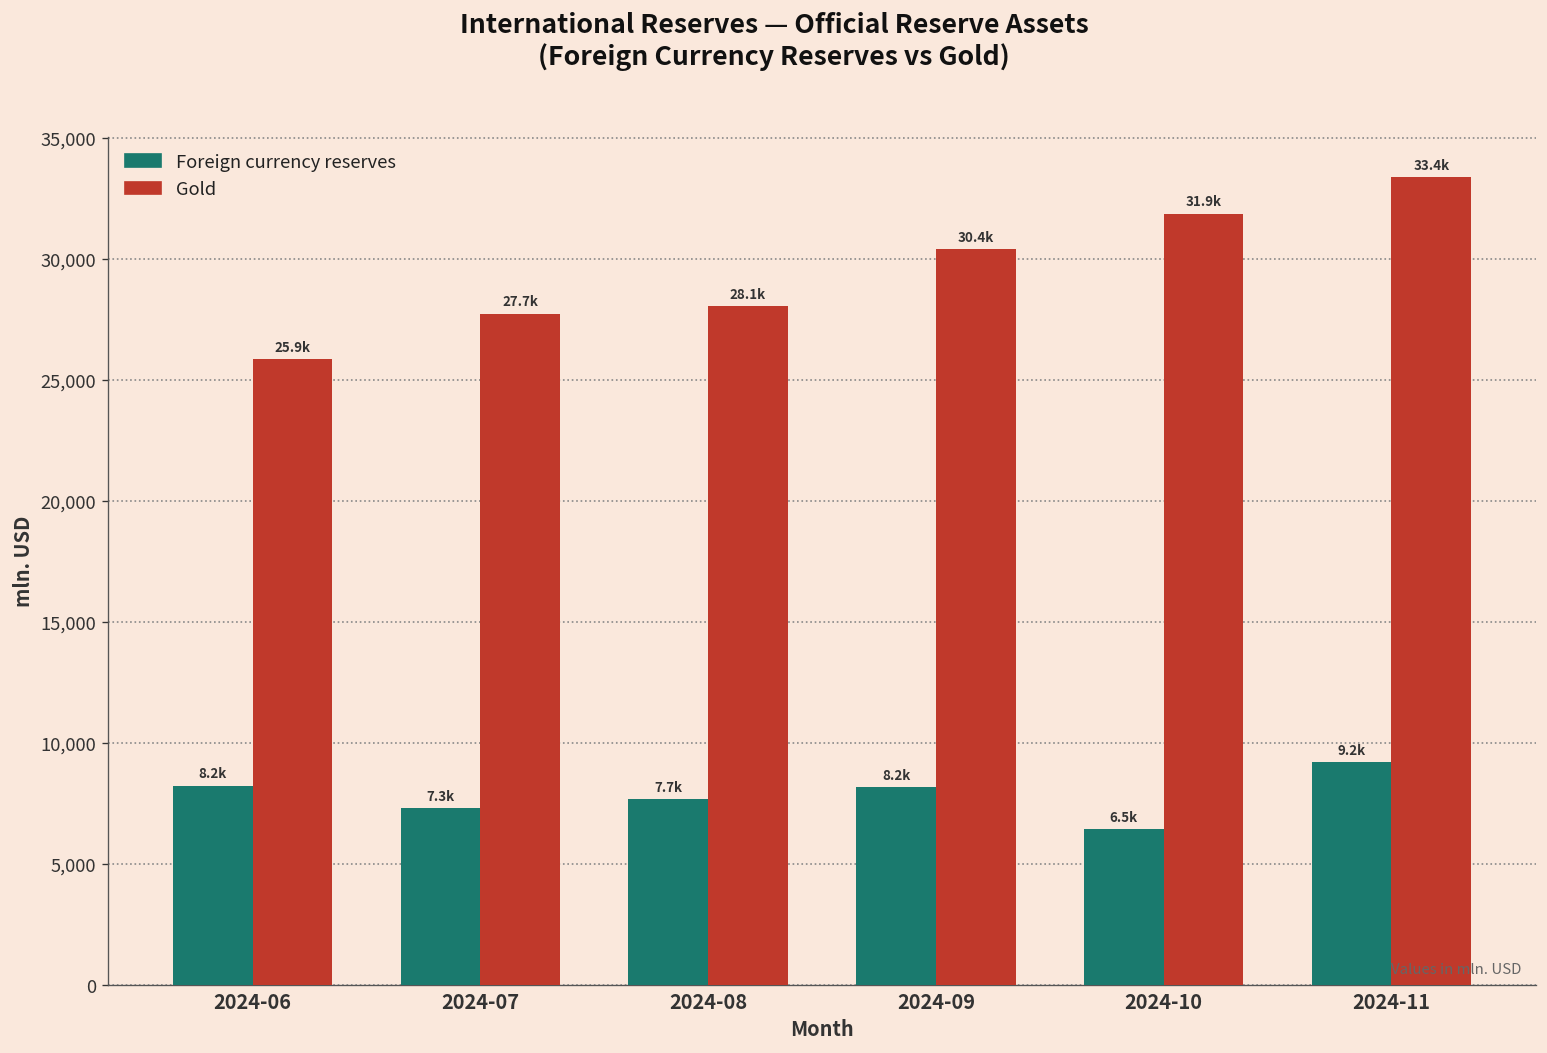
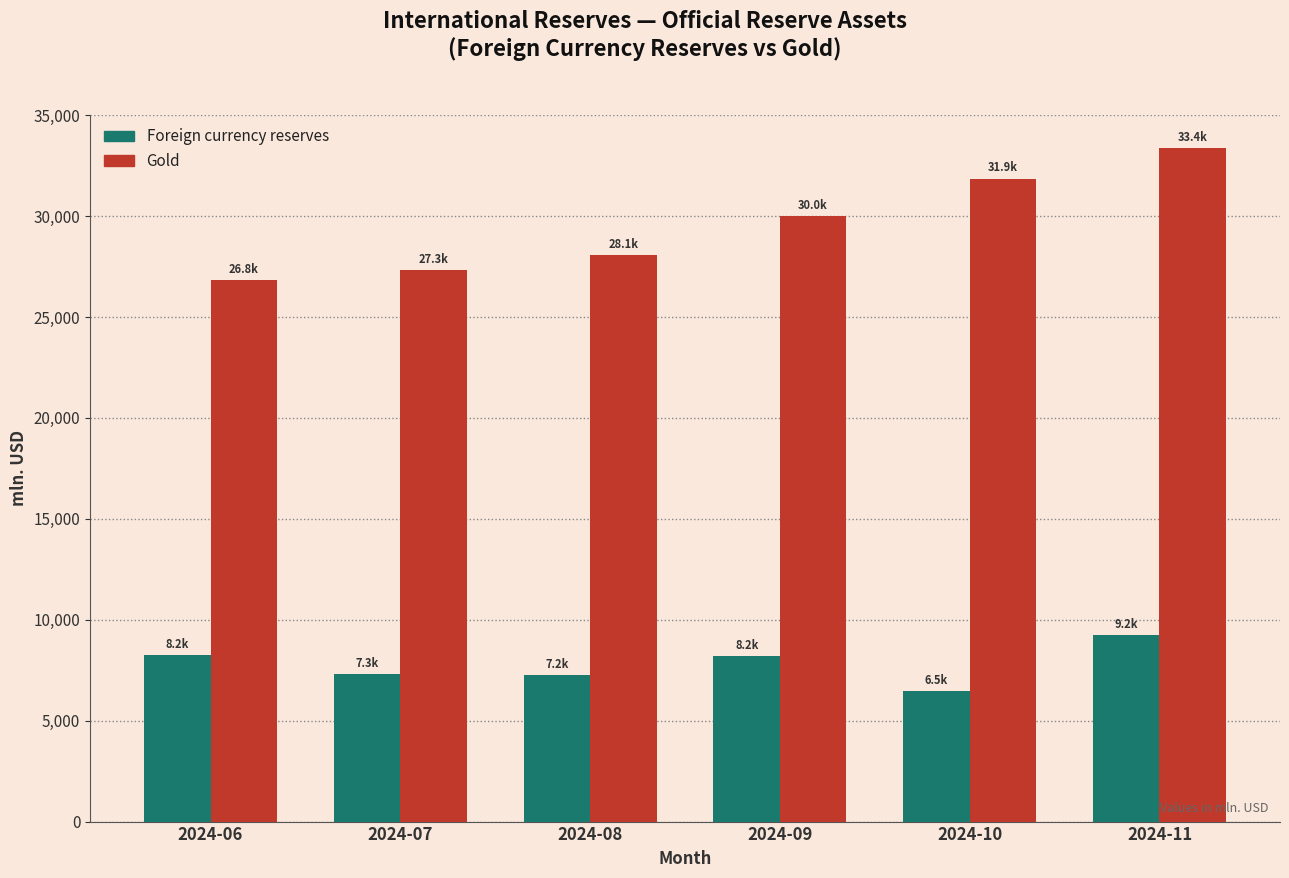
Gold, 2024-06: 25.9k -> 26.8k
Gold, 2024-07: 27.7k -> 27.3k
Foreign currency reserves, 2024-08: 7.7k -> 7.2k
Gold, 2024-09: 30.4k -> 30.0k
